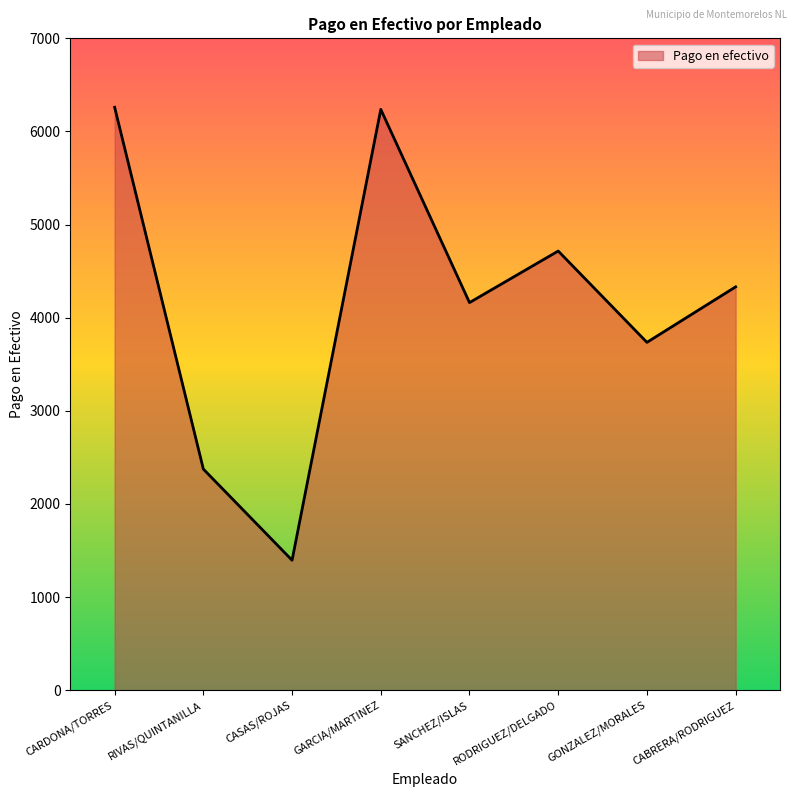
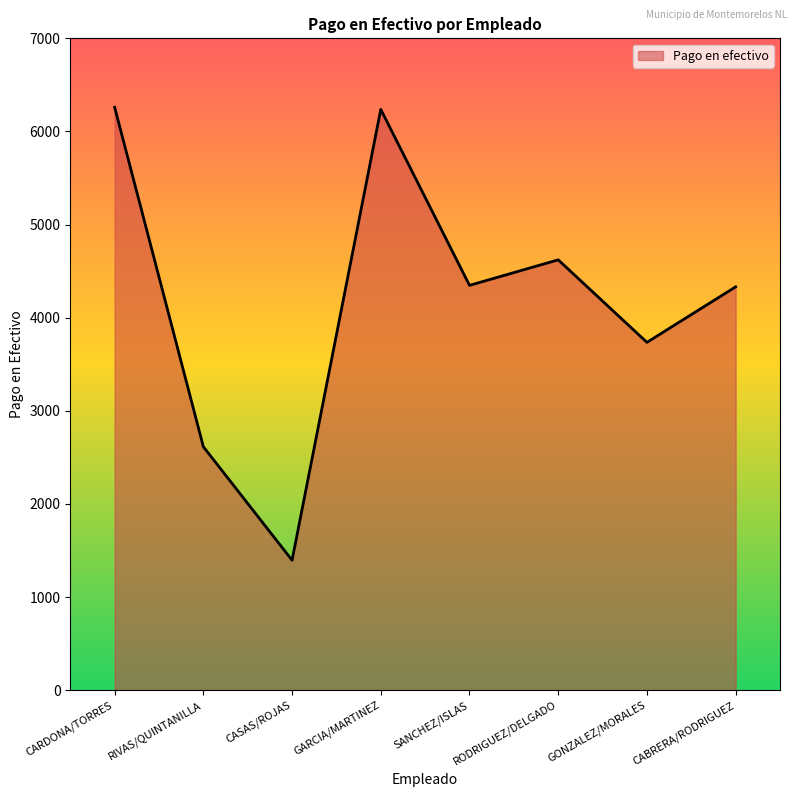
RIVAS/QUINTANILLA: 2400 -> 2600
SANCHEZ/ISLAS: 4200 -> 4300
RODRIGUEZ/DELGADO: 4700 -> 4600
